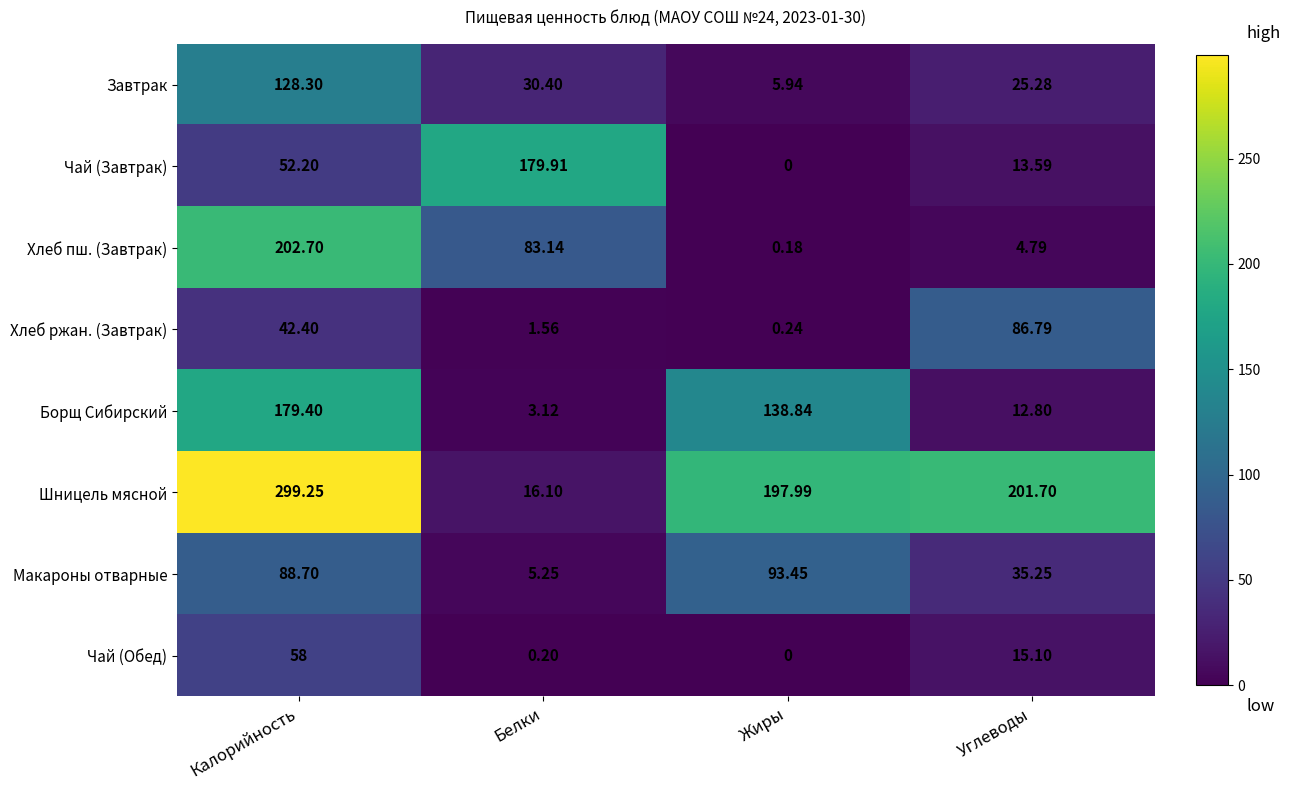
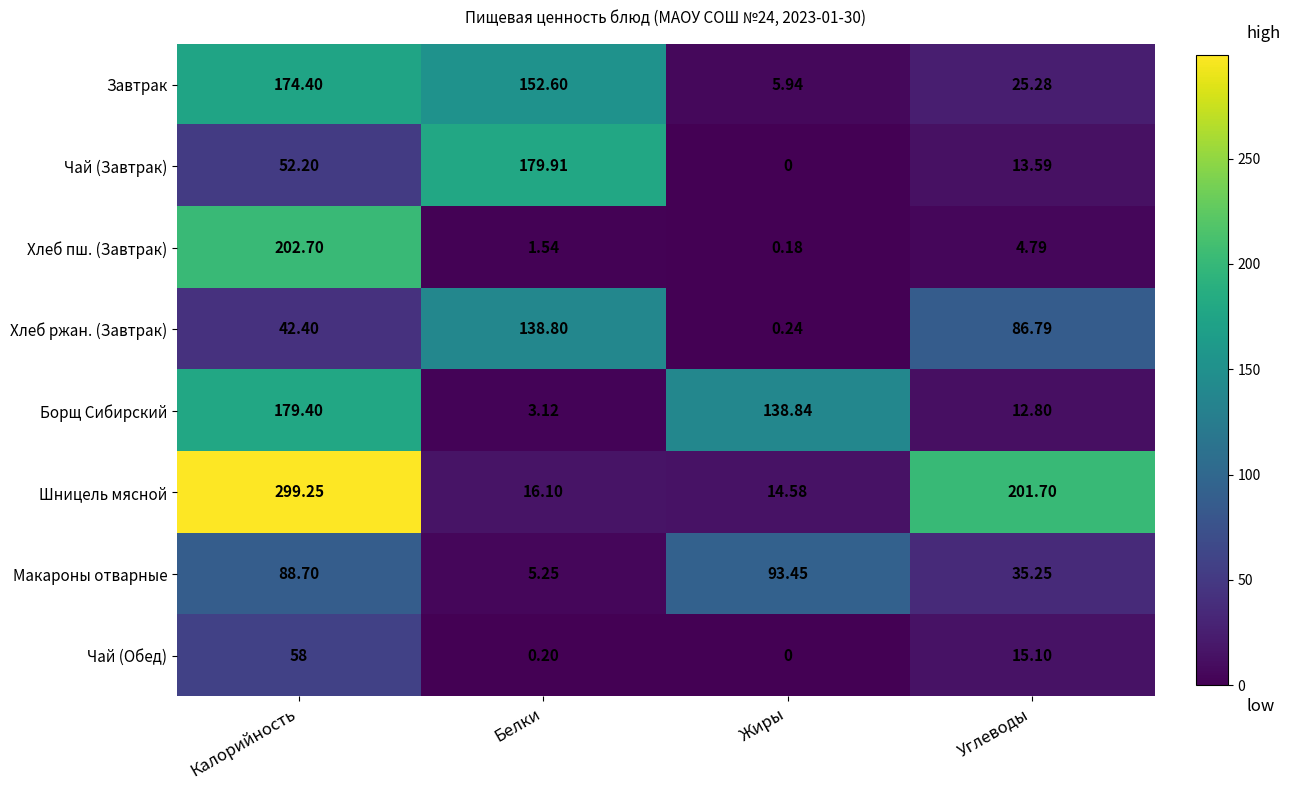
Завтрак, Калорийность: 128.30 -> 174.40
Завтрак, Белки: 30.40 -> 152.60
Хлеб пш. (Завтрак), Белки: 83.14 -> 1.54
Хлеб ржан. (Завтрак), Белки: 1.56 -> 138.80
Шницель мясной, Жиры: 197.99 -> 14.58
